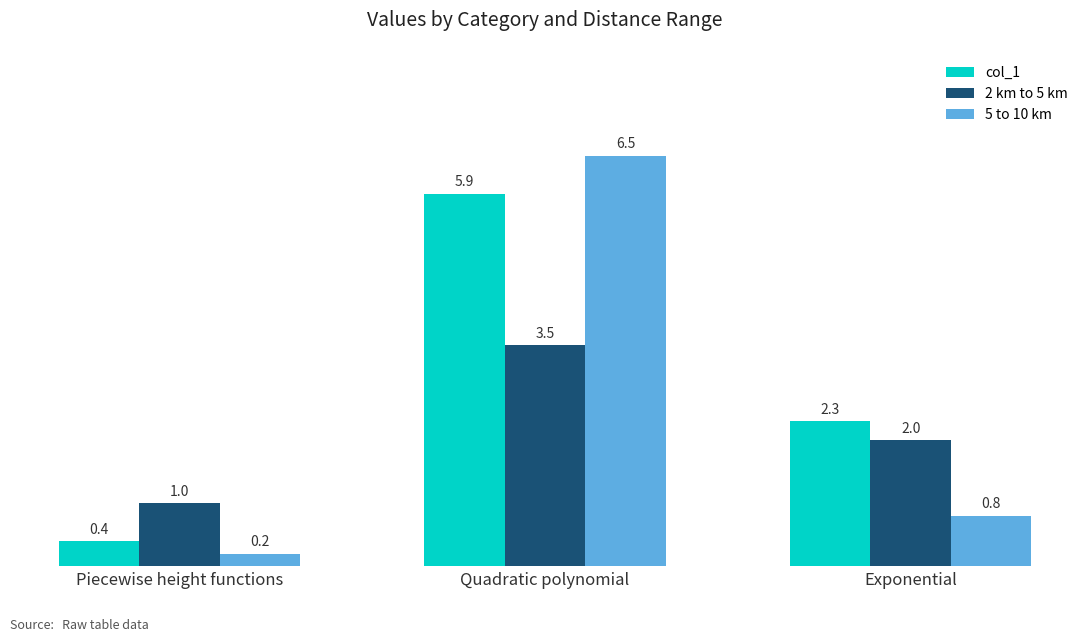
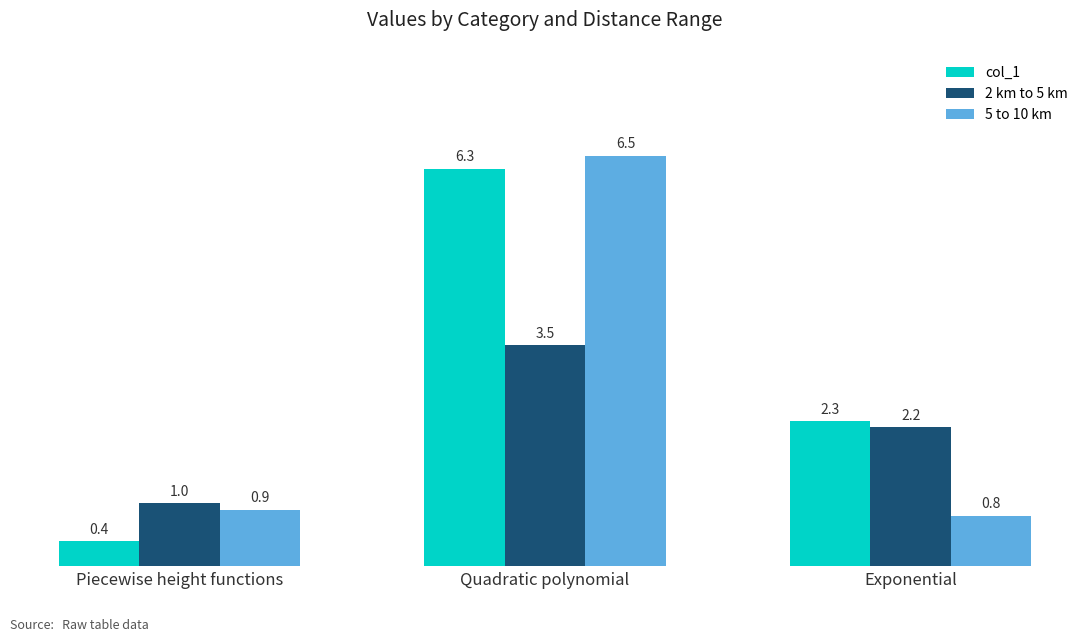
5 to 10 km, Piecewise height functions: 0.2 -> 0.9
col_1, Quadratic polynomial: 5.9 -> 6.3
2 km to 5 km, Exponential: 2.0 -> 2.2
